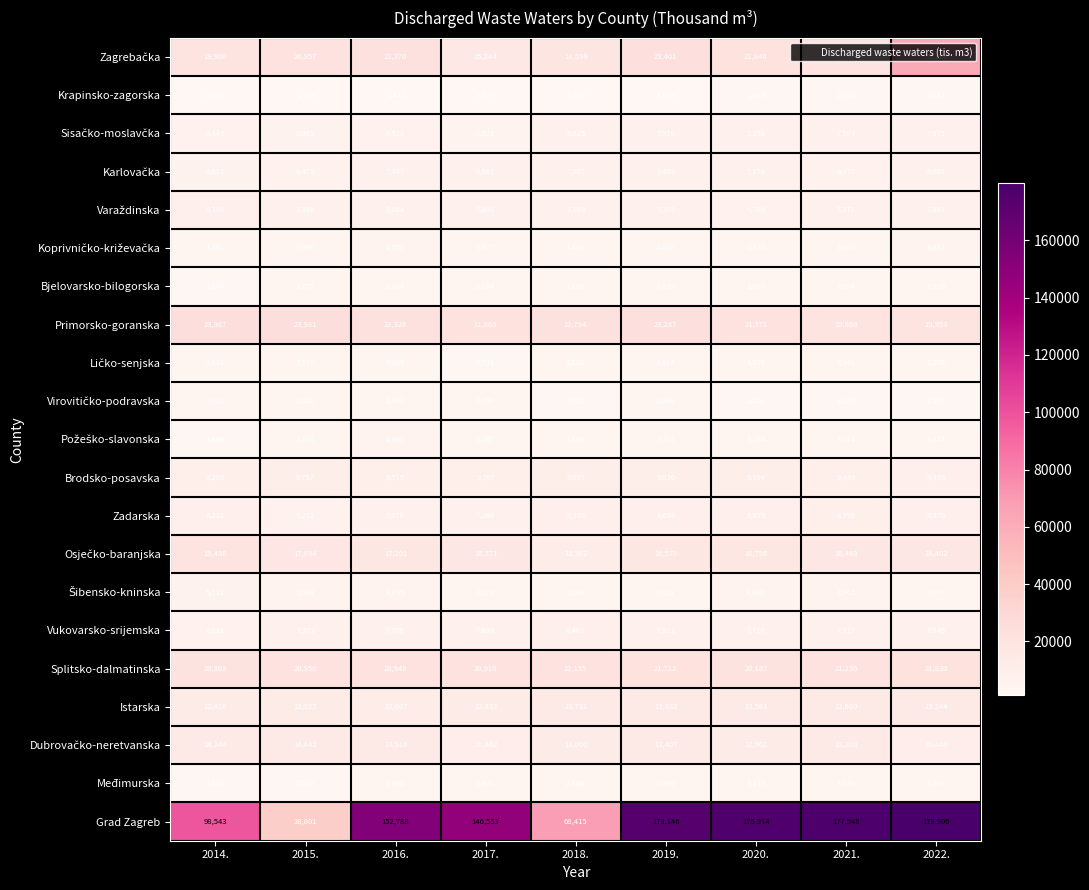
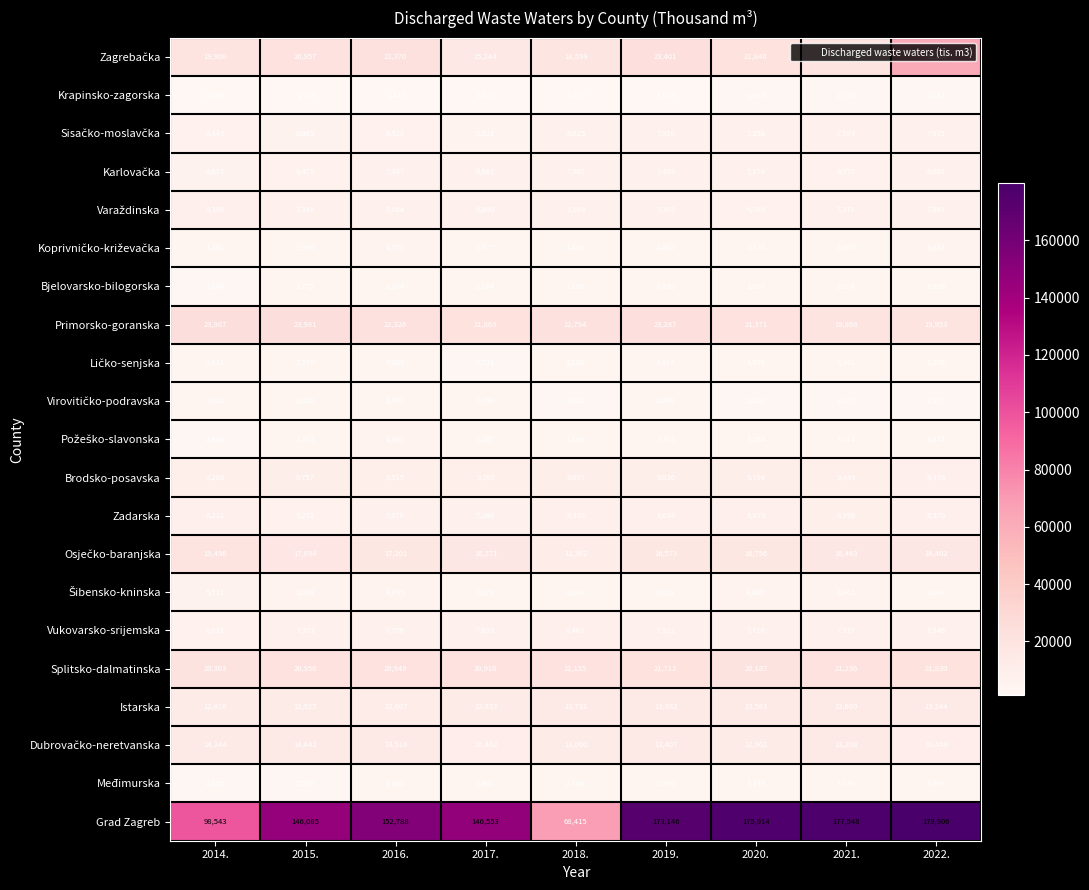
Grad Zagreb, 2015.: 38,801 -> 146,085
